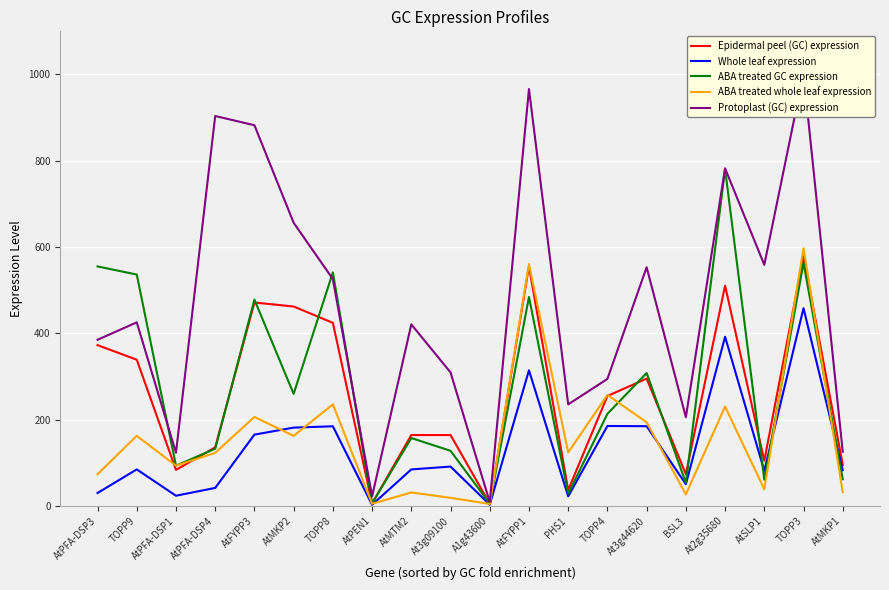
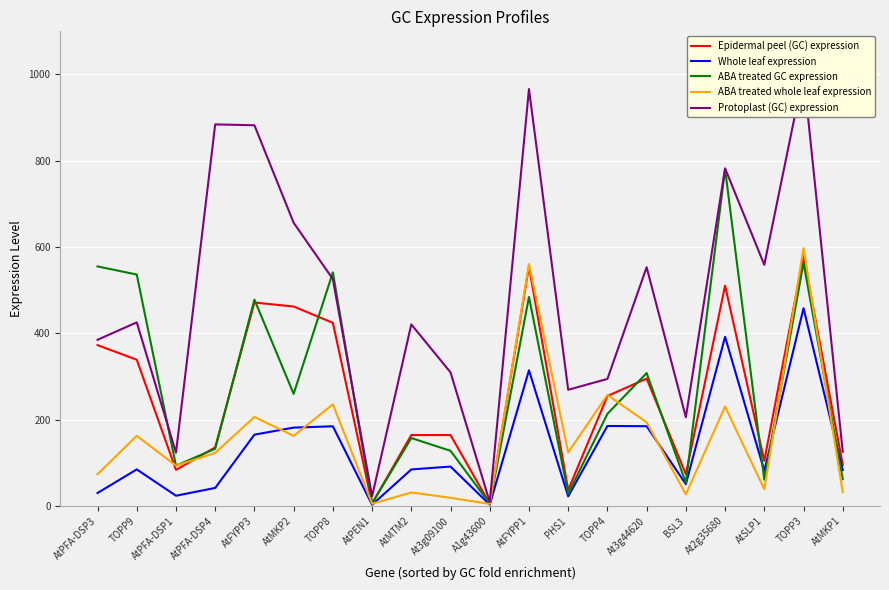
Protoplast (GC) expression, AtPFA-DSP4: 900 -> 880
Protoplast (GC) expression, PHS1: 240 -> 270
